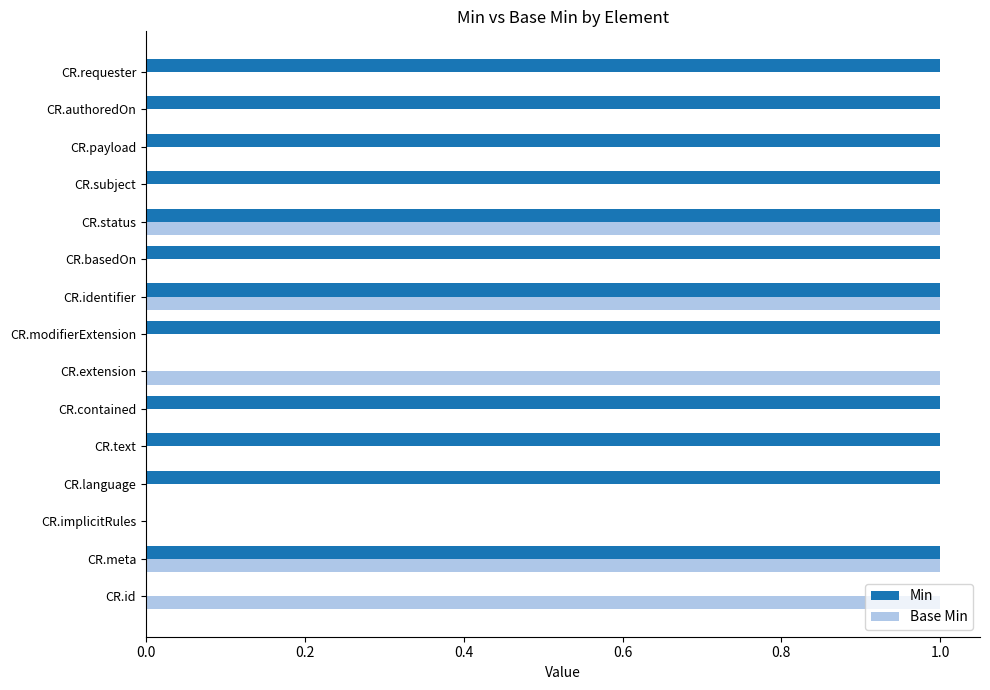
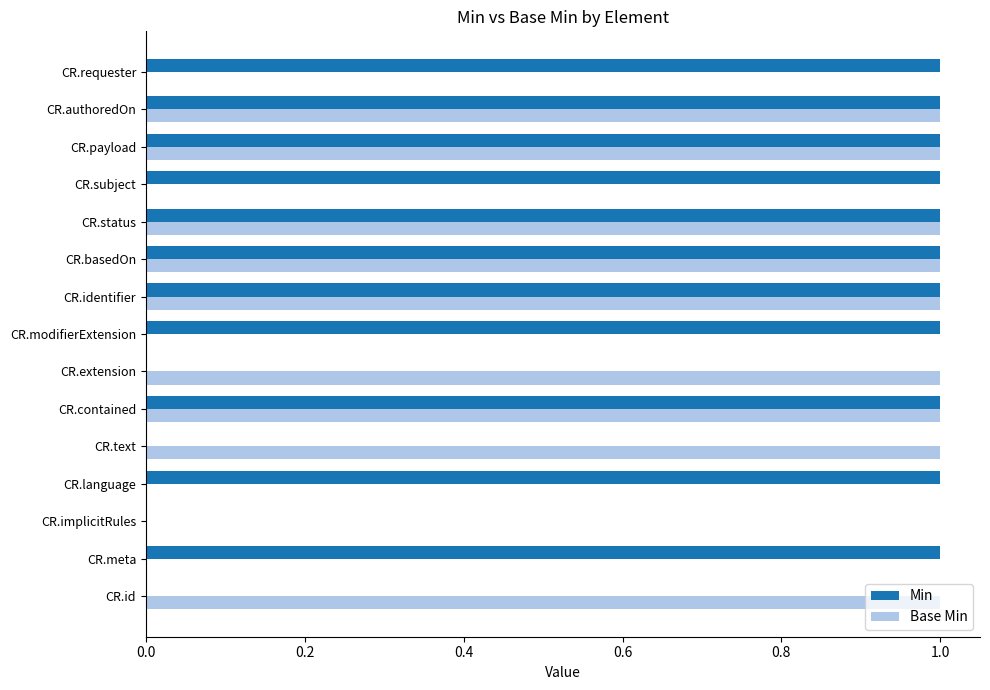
Base Min, CR.authoredOn: 0 -> 1
Base Min, CR.payload: 0 -> 1
Base Min, CR.basedOn: 0 -> 1
Base Min, CR.contained: 0 -> 1
Min, CR.text: 1 -> 0
Base Min, CR.text: 0 -> 1
Base Min, CR.meta: 1 -> 0
